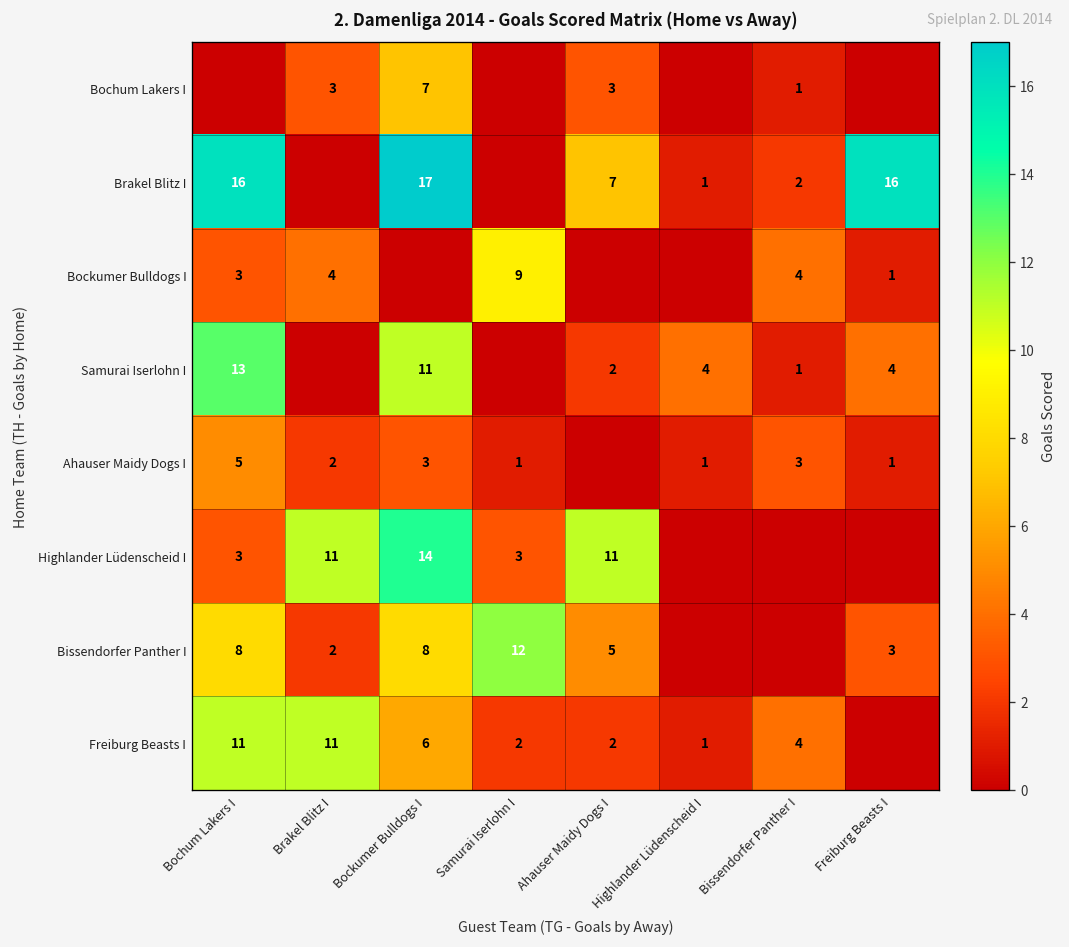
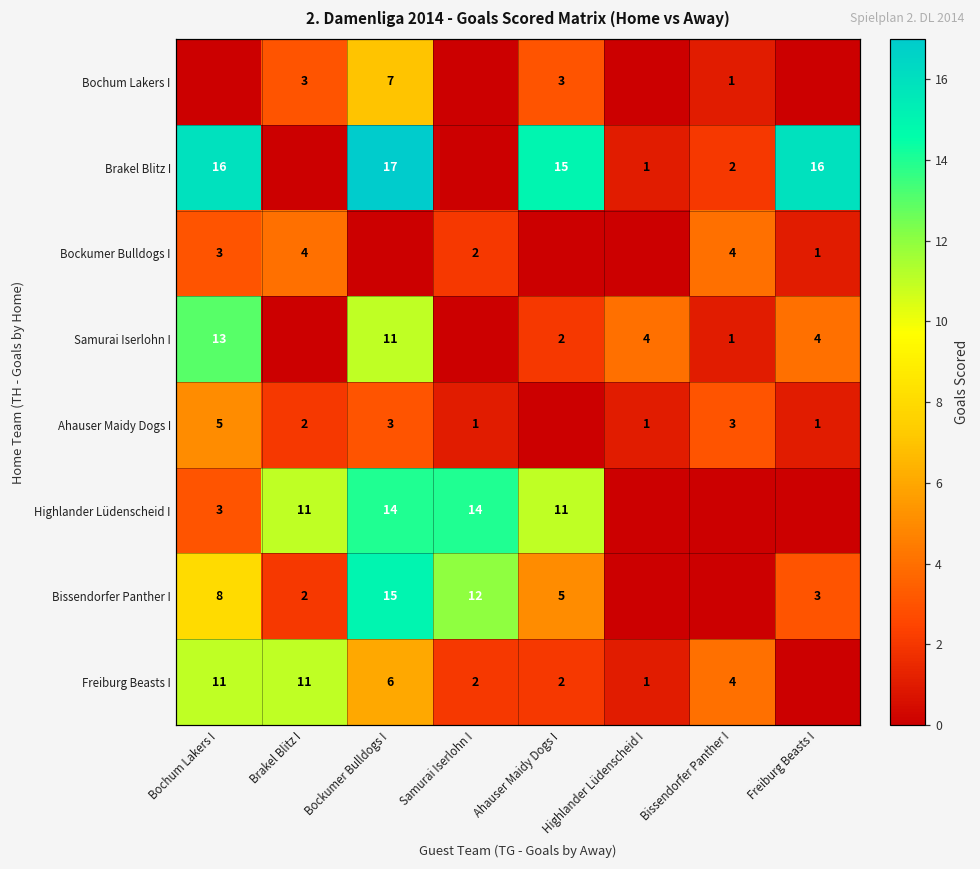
Brakel Blitz I, Ahauser Maidy Dogs I: 7 -> 15
Bockumer Bulldogs I, Samurai Iserlohn I: 9 -> 2
Highlander Lüdenscheid I, Samurai Iserlohn I: 3 -> 14
Bissendorfer Panther I, Bockumer Bulldogs I: 8 -> 15
